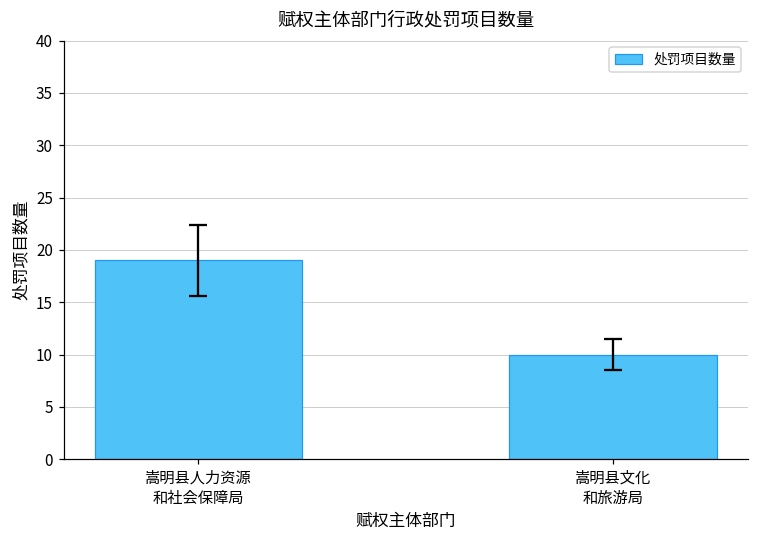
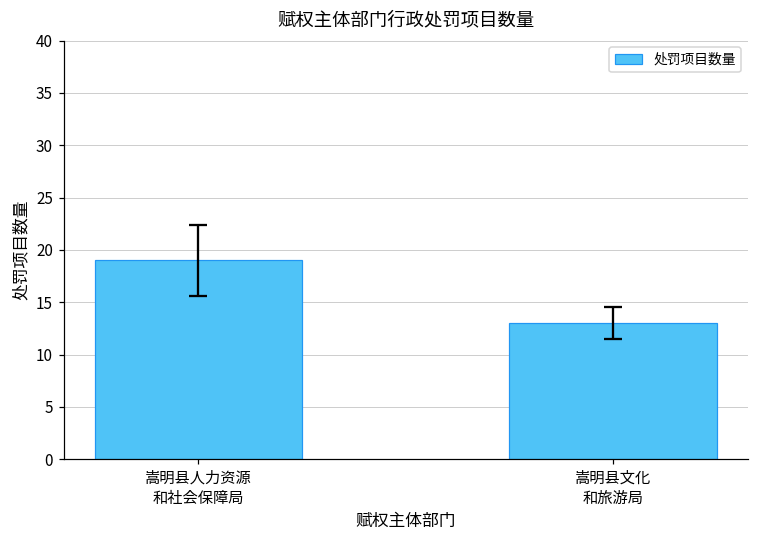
处罚项目数量, 嵩明县文化 和旅游局: 10 -> 13
